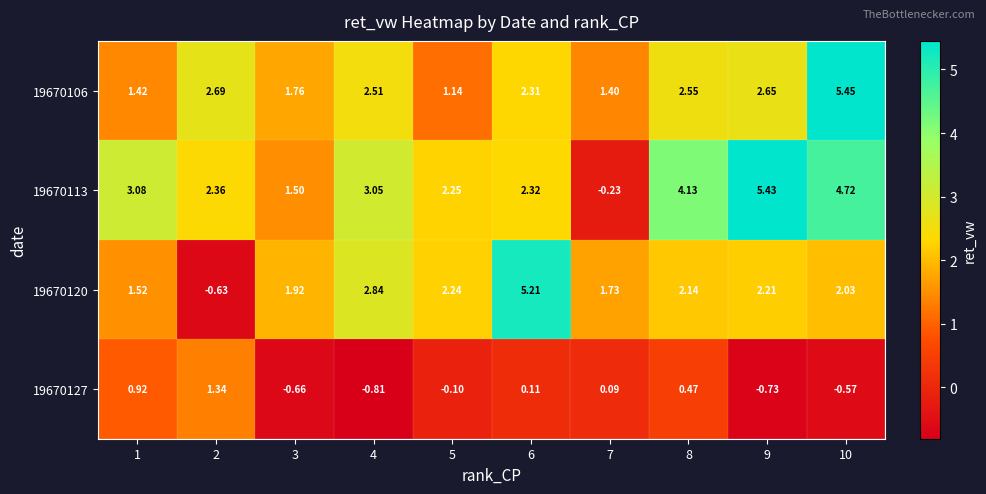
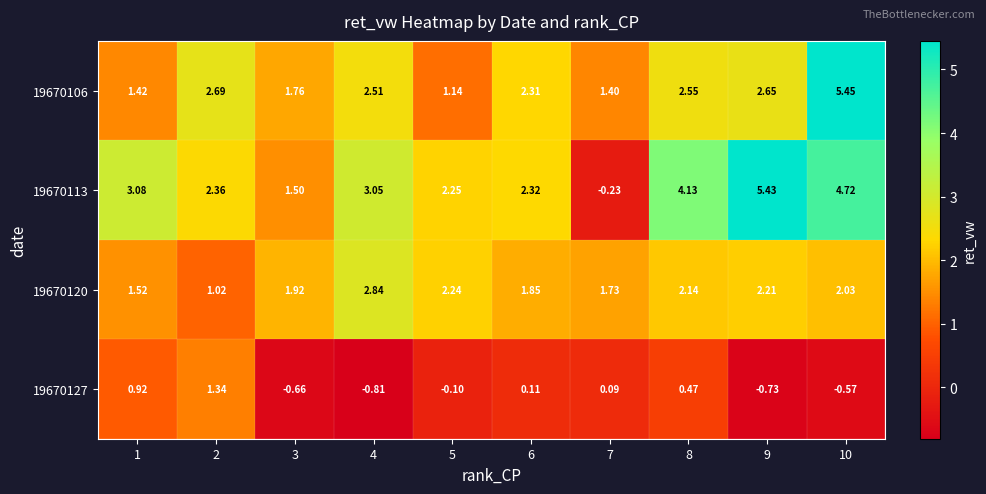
19670120, 2: -0.63 -> 1.02
19670120, 6: 5.21 -> 1.85
